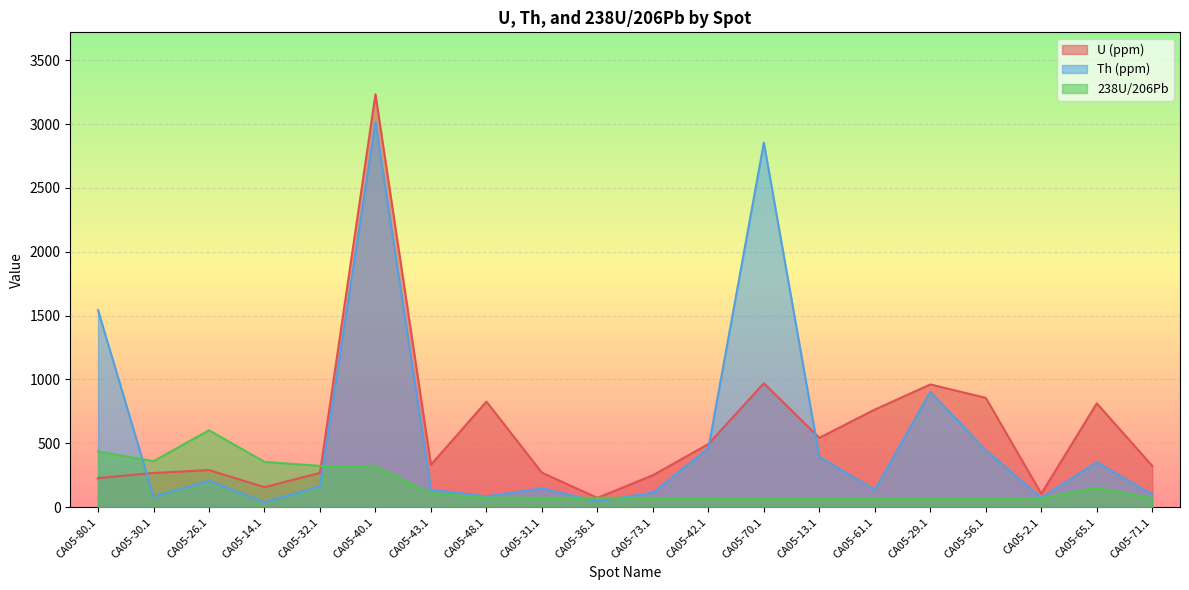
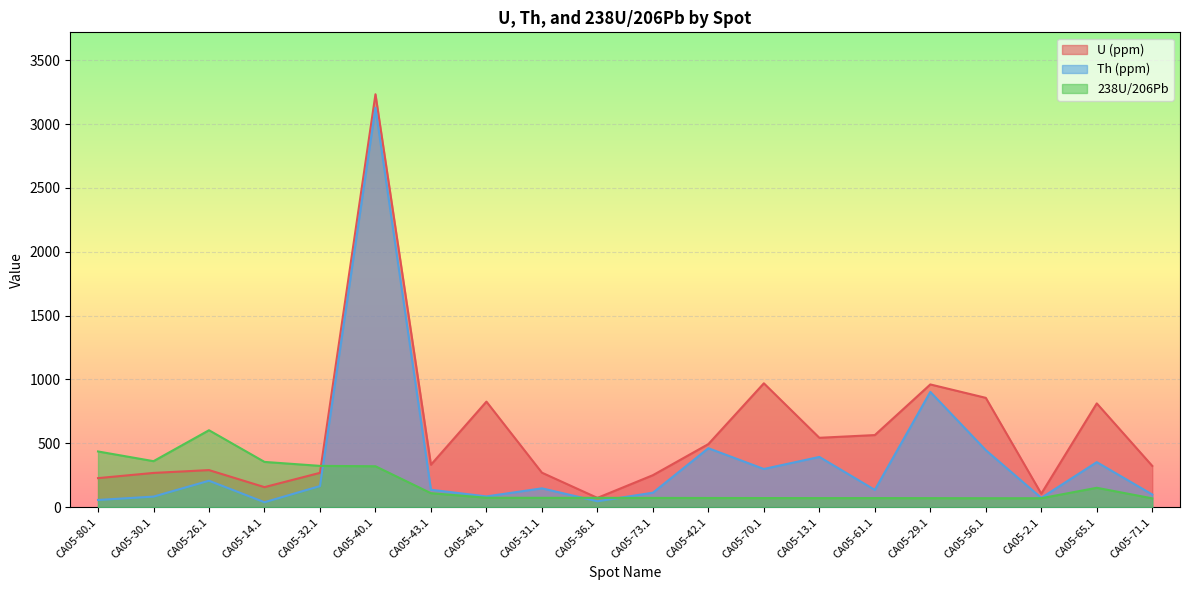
Th (ppm), CA05-80.1: 1540 -> 60
Th (ppm), CA05-40.1: 3020 -> 3130
Th (ppm), CA05-70.1: 2860 -> 300
U (ppm), CA05-61.1: 760 -> 560
